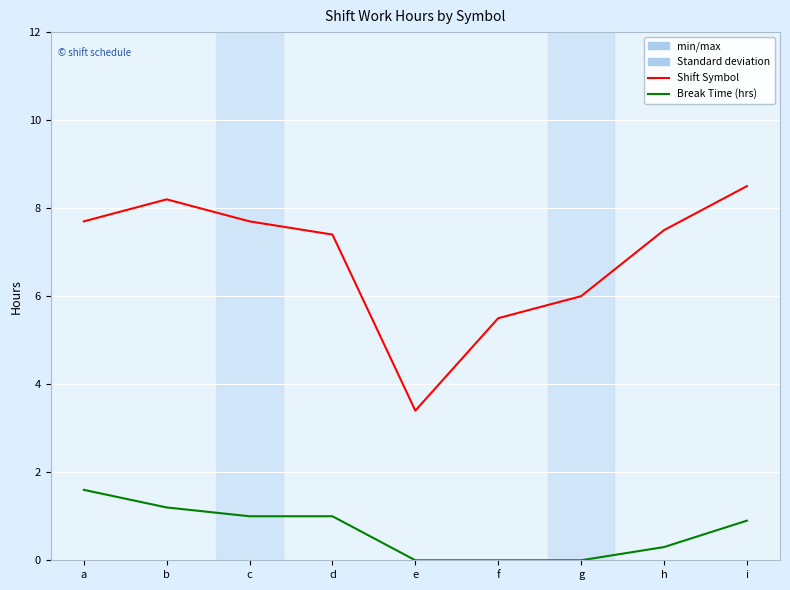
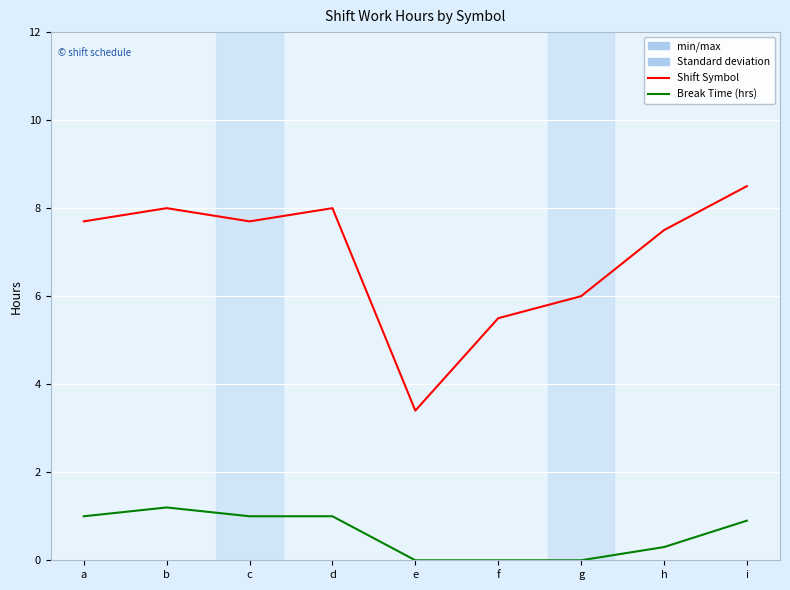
Break Time (hrs), a: 1.6 -> 1.0
Shift Symbol, b: 8.2 -> 8.0
Shift Symbol, d: 7.4 -> 8.0
